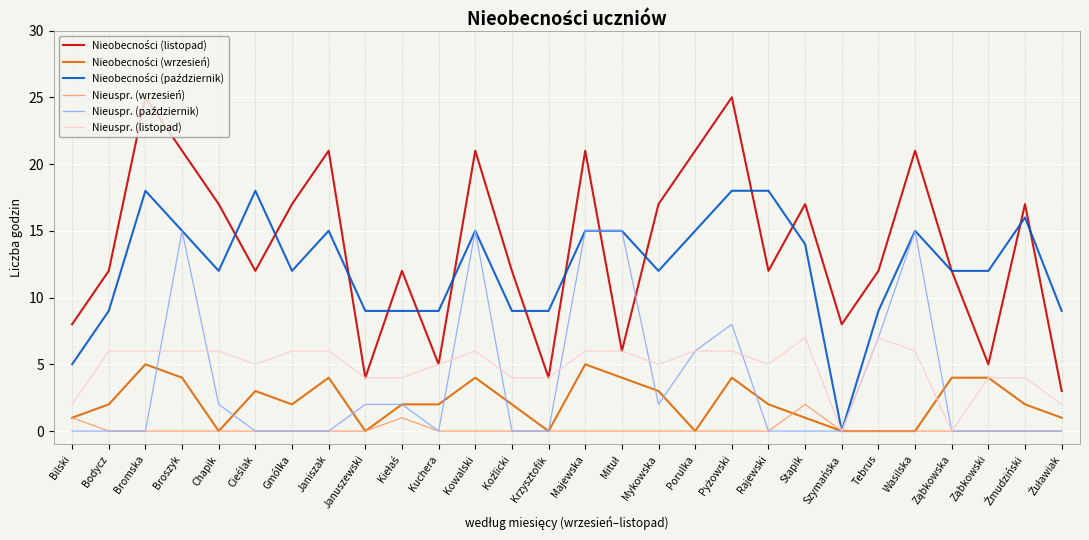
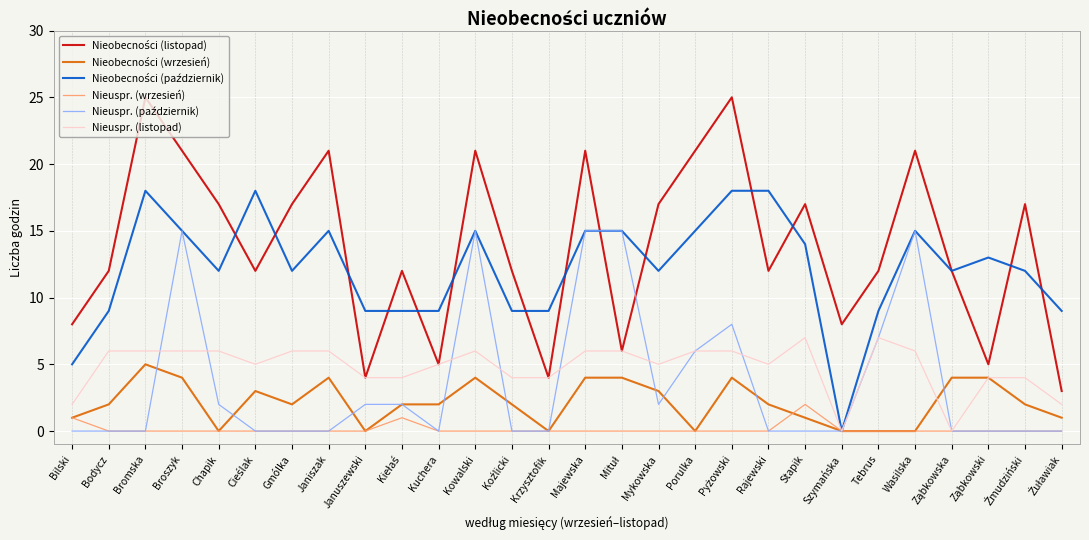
Nieobecności (wrzesień), Majewska: 5 -> 4
Nieobecności (październik), Ząbkowski: 12 -> 13
Nieobecności (październik), Źmudziński: 16 -> 12
